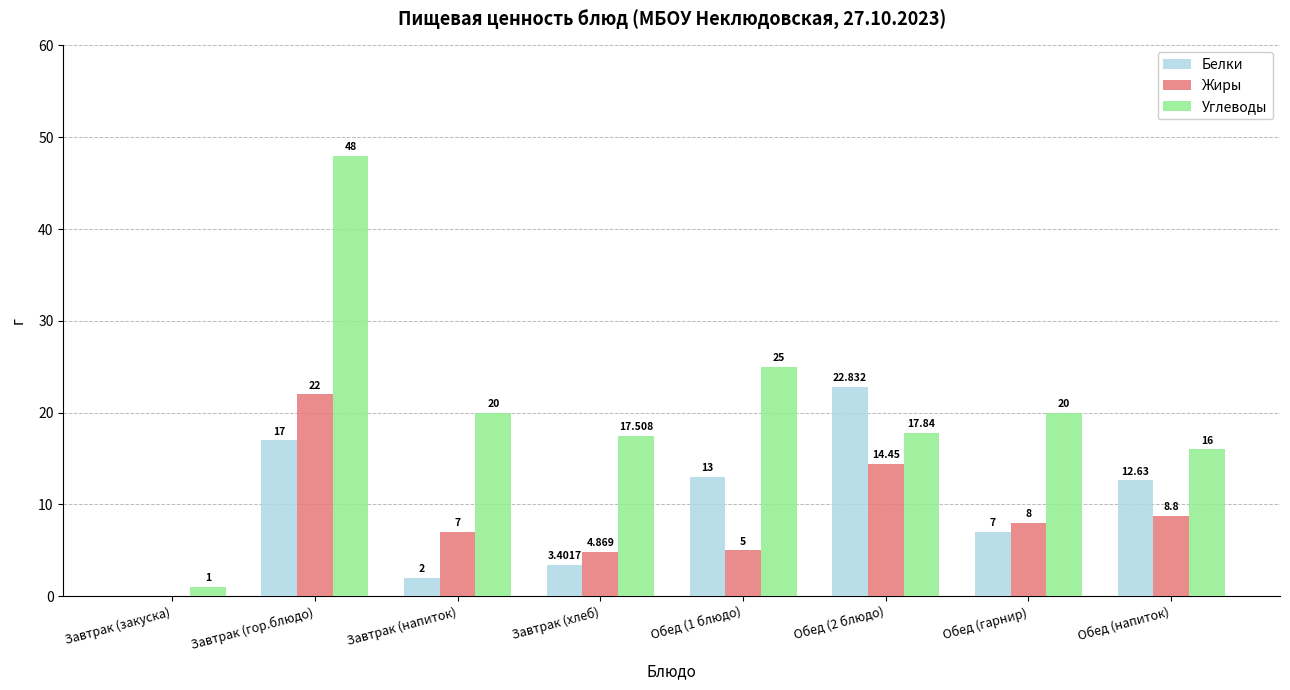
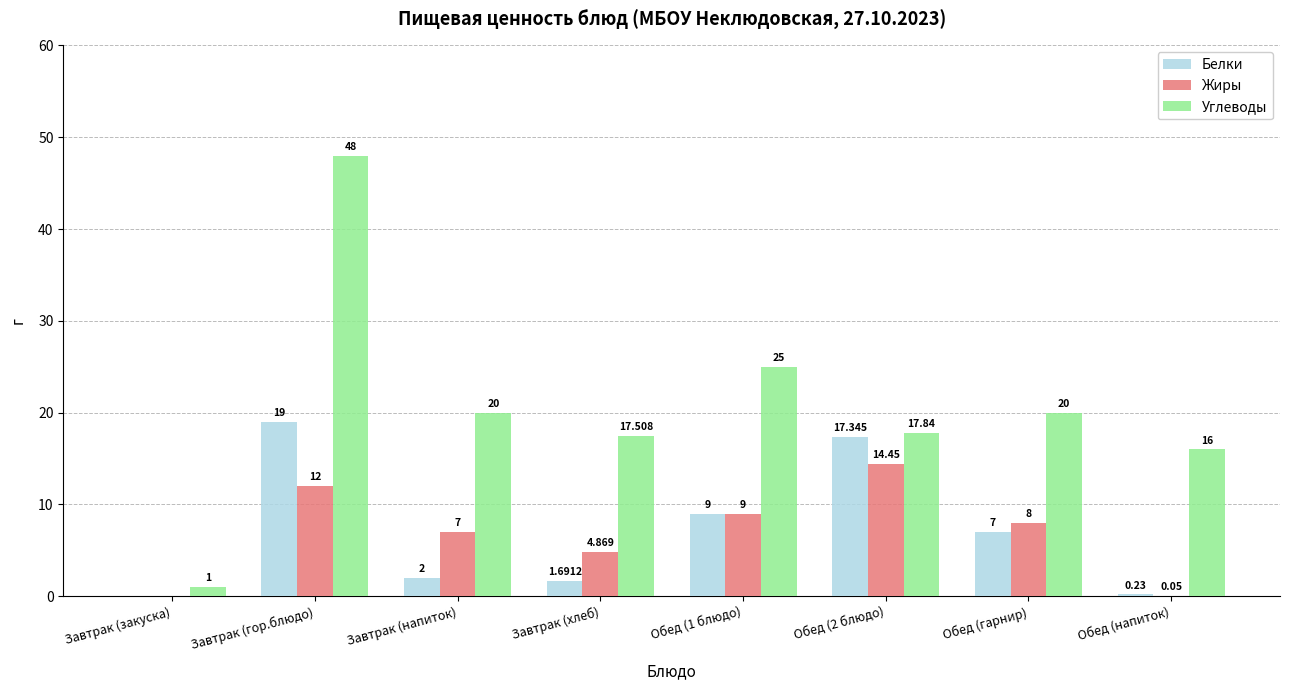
Белки, Завтрак (гор.блюдо): 17 -> 19
Жиры, Завтрак (гор.блюдо): 22 -> 12
Белки, Завтрак (хлеб): 3.4017 -> 1.6912
Белки, Обед (1 блюдо): 13 -> 9
Жиры, Обед (1 блюдо): 5 -> 9
Белки, Обед (2 блюдо): 22.832 -> 17.345
Белки, Обед (напиток): 12.63 -> 0.23
Жиры, Обед (напиток): 8.8 -> 0.05
